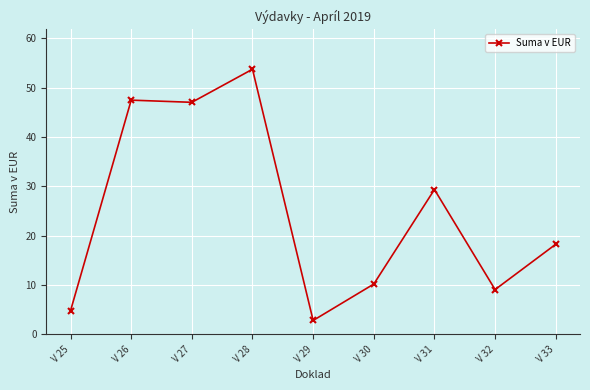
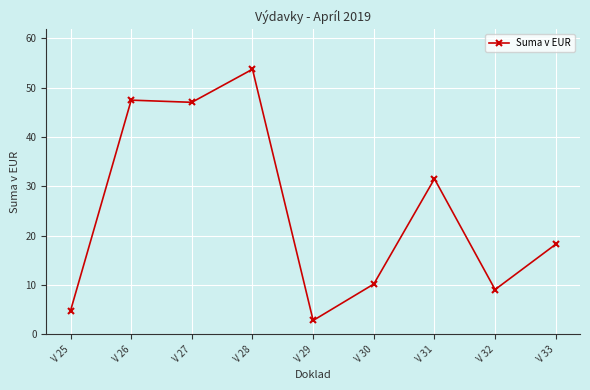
V 31: 29 -> 32
